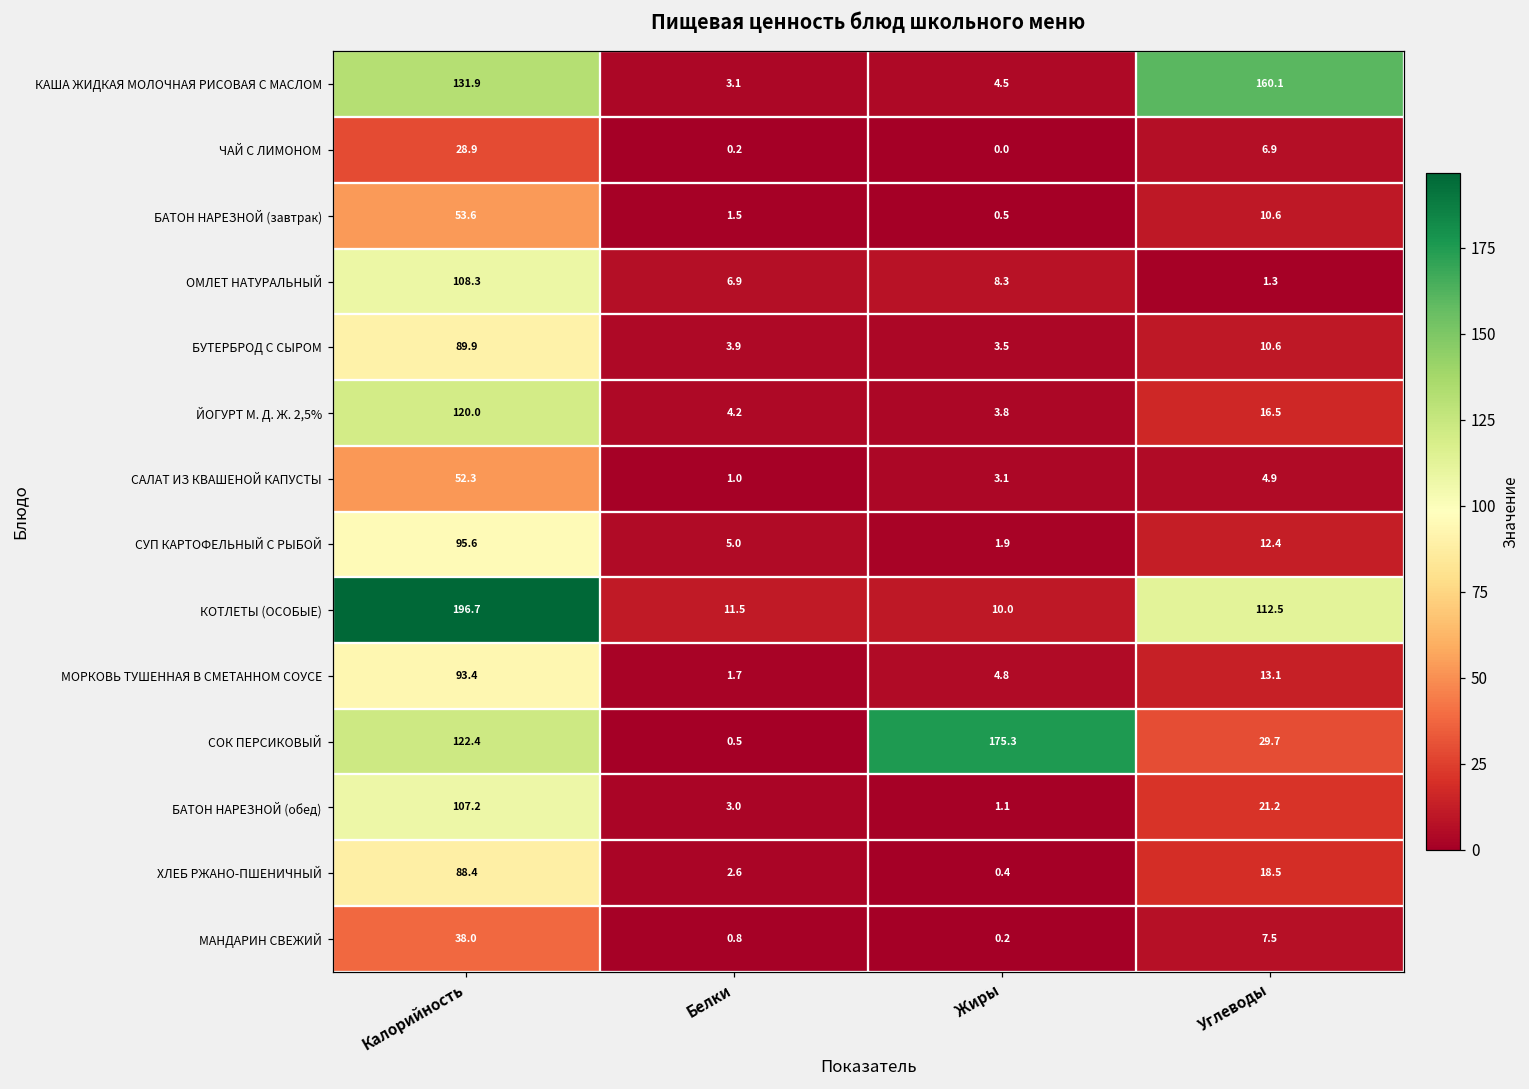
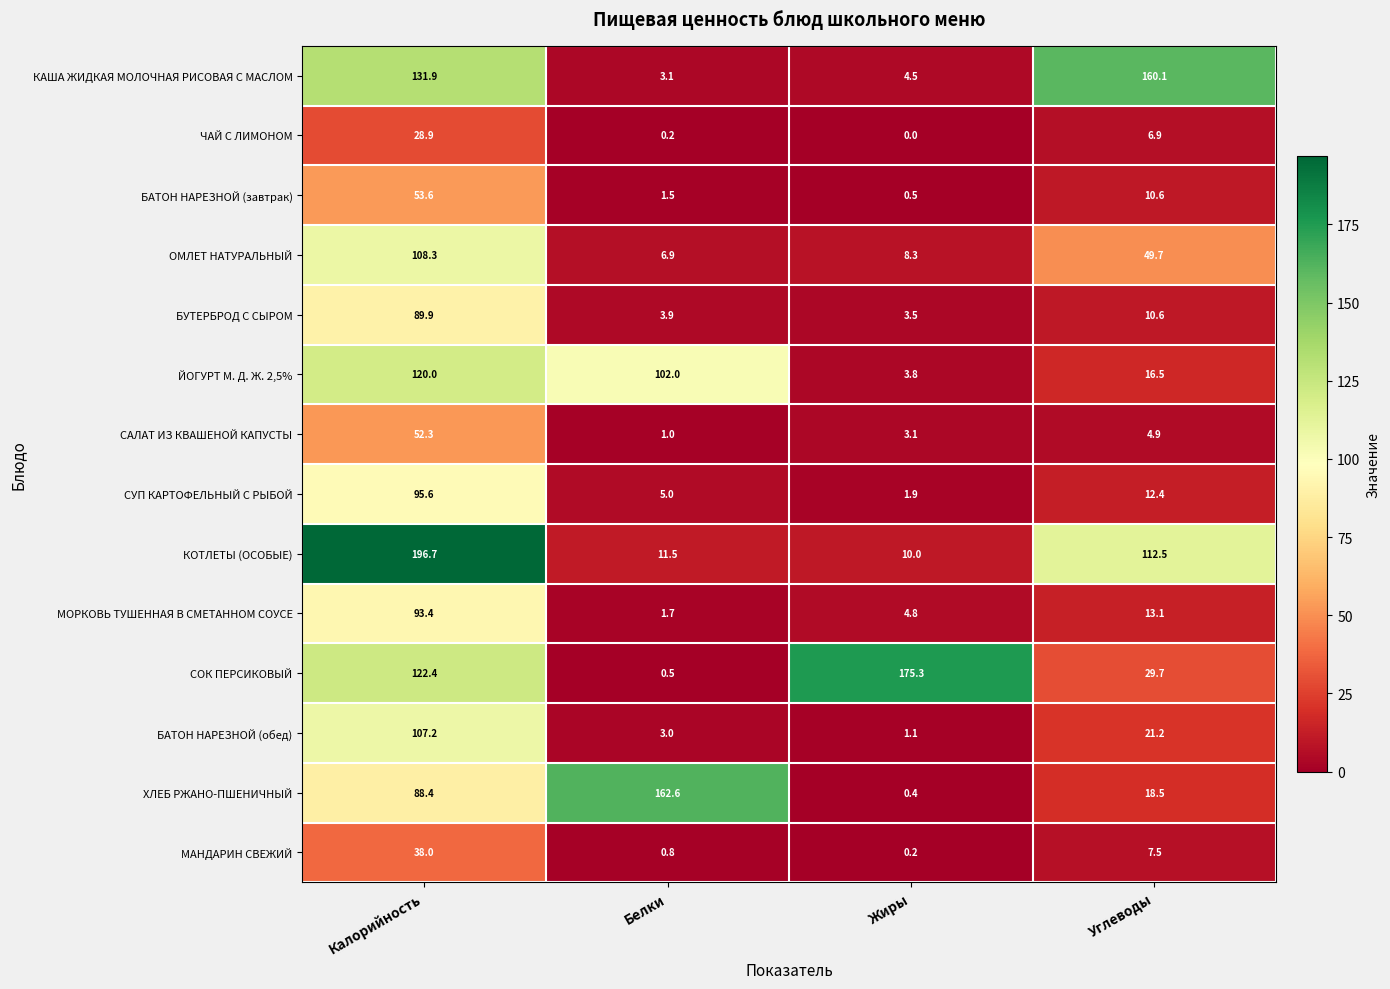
ОМЛЕТ НАТУРАЛЬНЫЙ, Углеводы: 1.3 -> 49.7
ЙОГУРТ М. Д. Ж. 2,5%, Белки: 4.2 -> 102.0
ХЛЕБ РЖАНО-ПШЕНИЧНЫЙ, Белки: 2.6 -> 162.6
